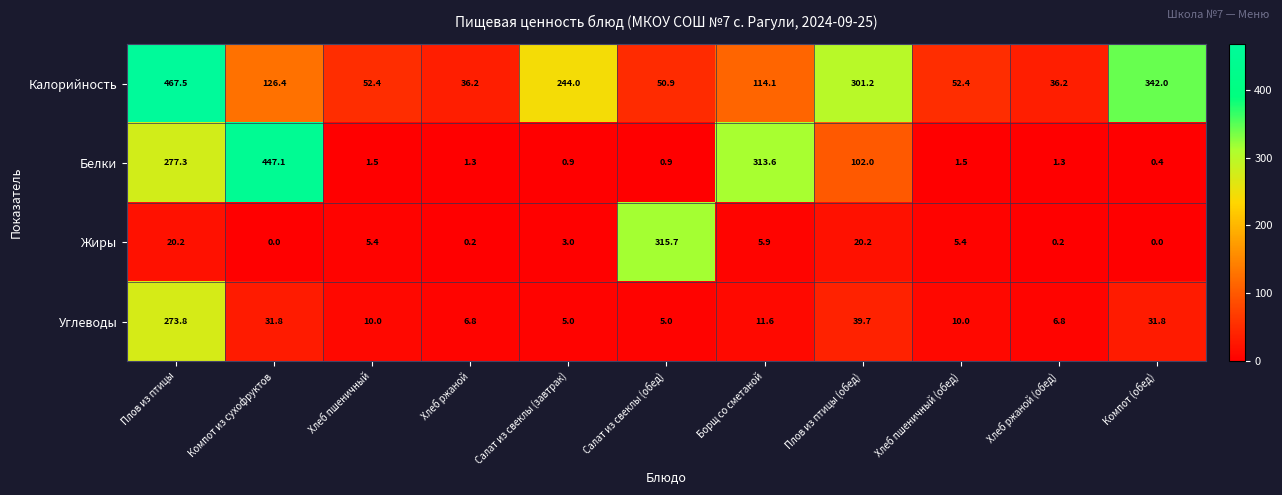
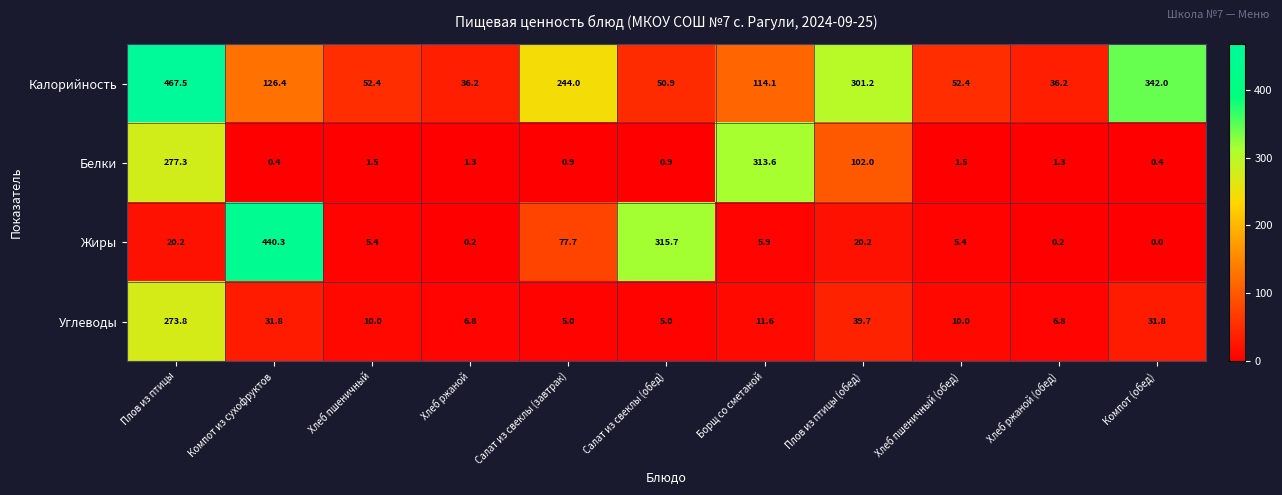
Белки, Компот из сухофруктов: 447.1 -> 0.4
Жиры, Компот из сухофруктов: 0.0 -> 440.3
Жиры, Салат из свеклы (завтрак): 3.0 -> 77.7
